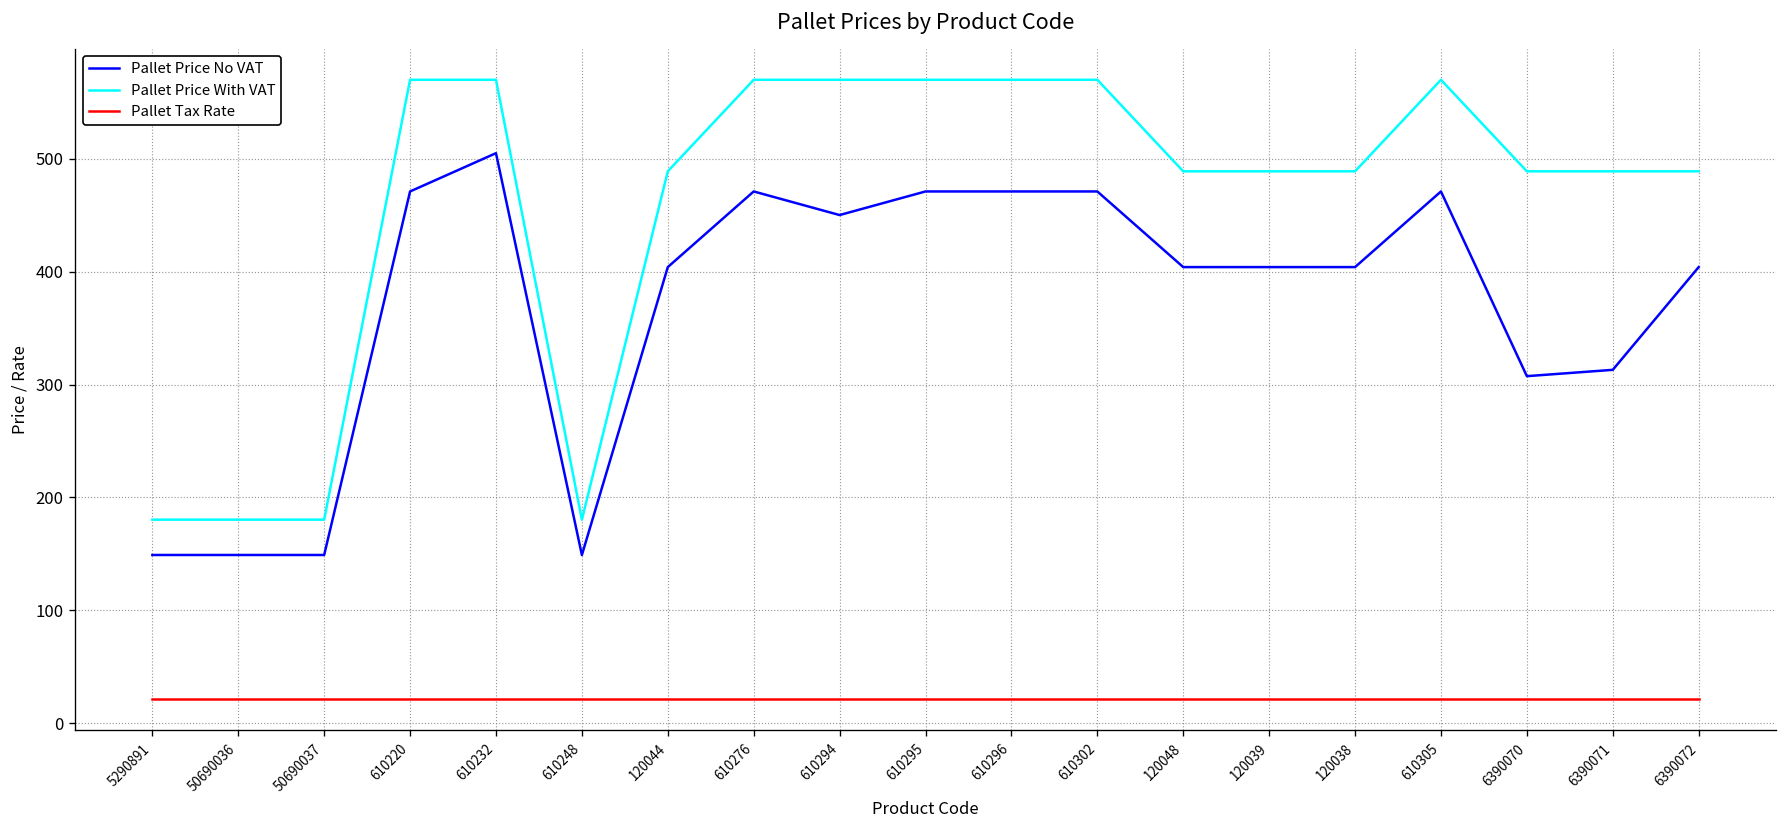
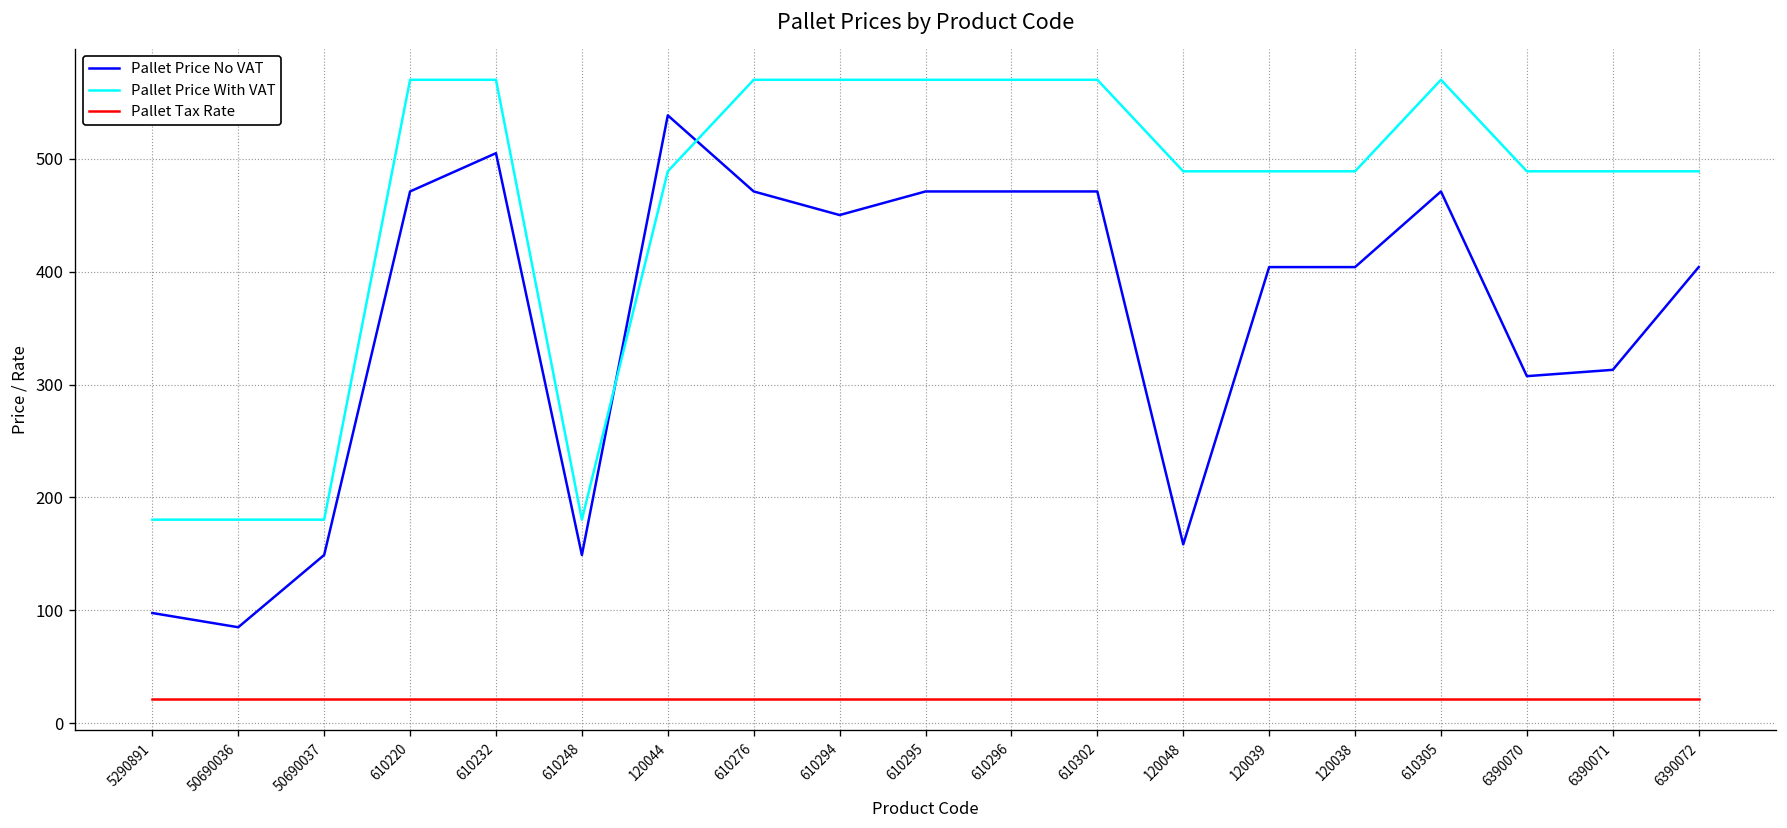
Pallet Price No VAT, 5290891: 150 -> 100
Pallet Price No VAT, 50690036: 150 -> 90
Pallet Price No VAT, 120044: 400 -> 540
Pallet Price No VAT, 120048: 400 -> 160
